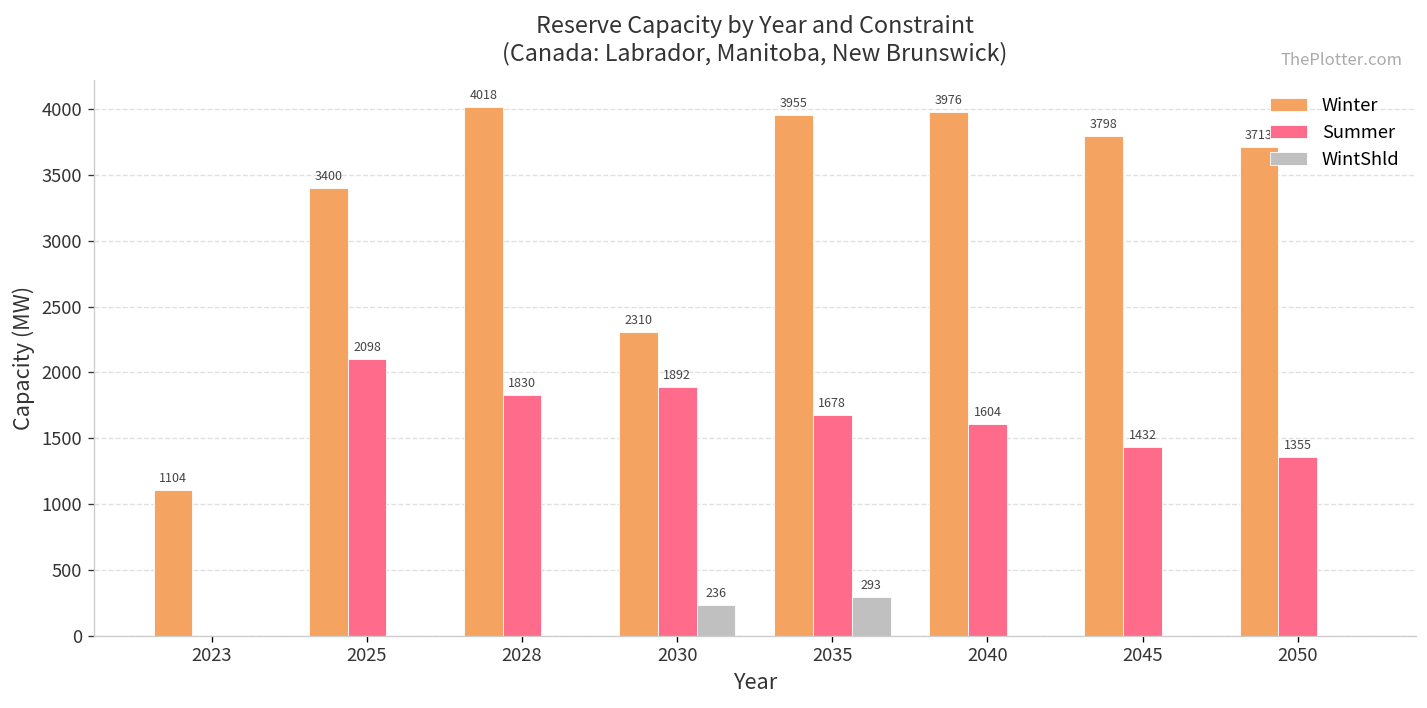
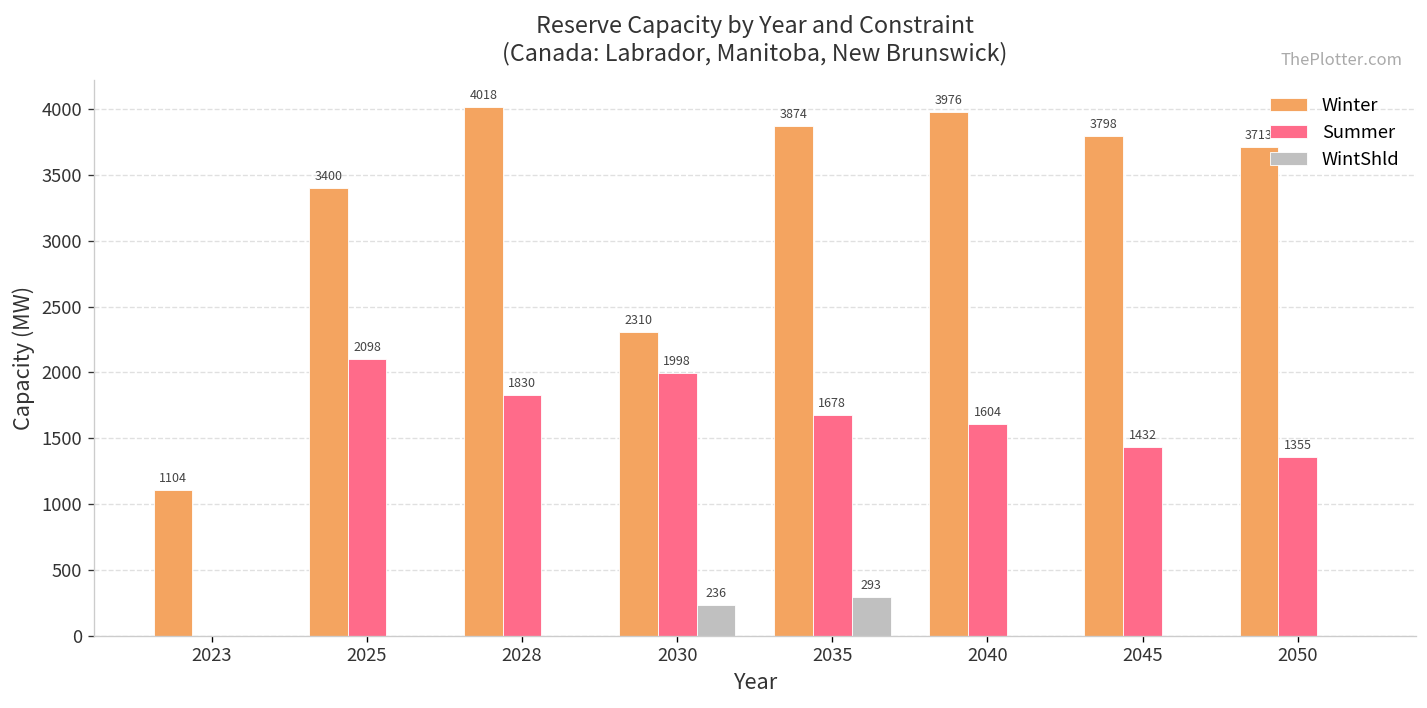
Summer, 2030: 1892 -> 1998
Winter, 2035: 3955 -> 3874
